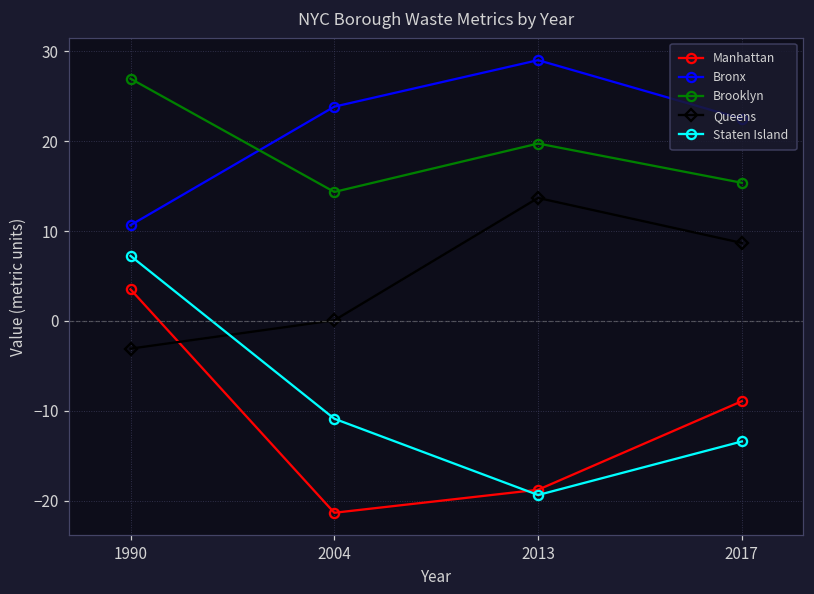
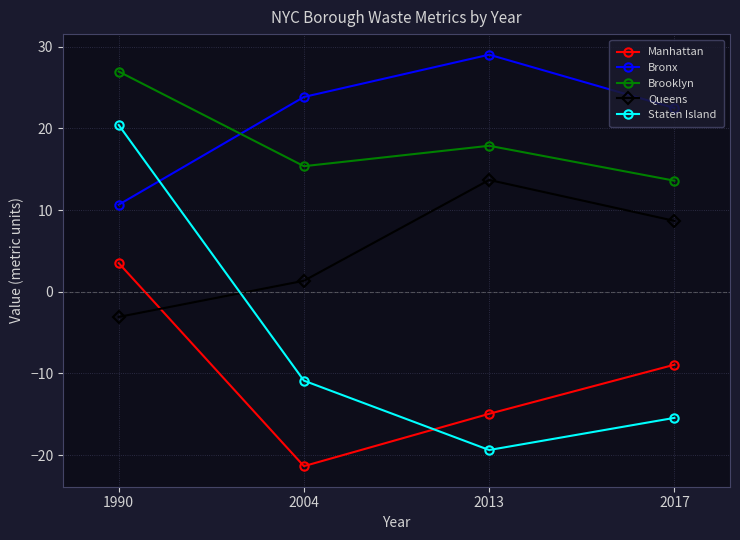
Staten Island, 1990: 7 -> 20
Brooklyn, 2004: 14 -> 15
Queens, 2004: 0 -> 1
Manhattan, 2013: -19 -> -15
Brooklyn, 2013: 20 -> 18
Brooklyn, 2017: 15 -> 14
Staten Island, 2017: -13 -> -15
